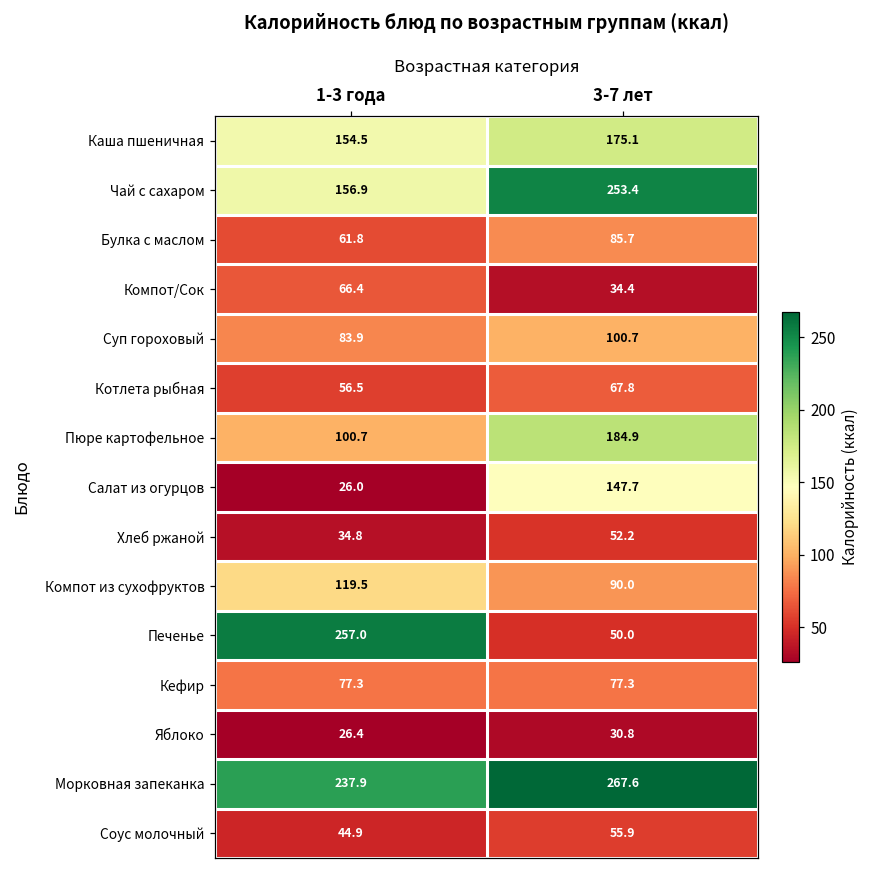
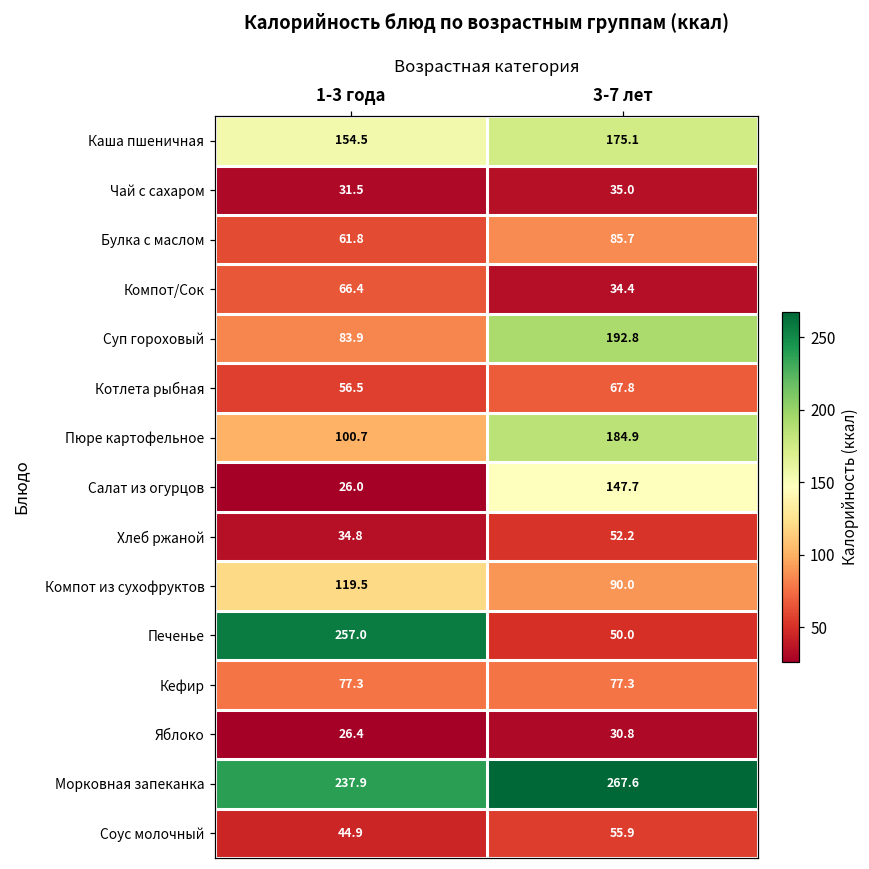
Чай с сахаром, 1-3 года: 156.9 -> 31.5
Чай с сахаром, 3-7 лет: 253.4 -> 35.0
Суп гороховый, 3-7 лет: 100.7 -> 192.8
